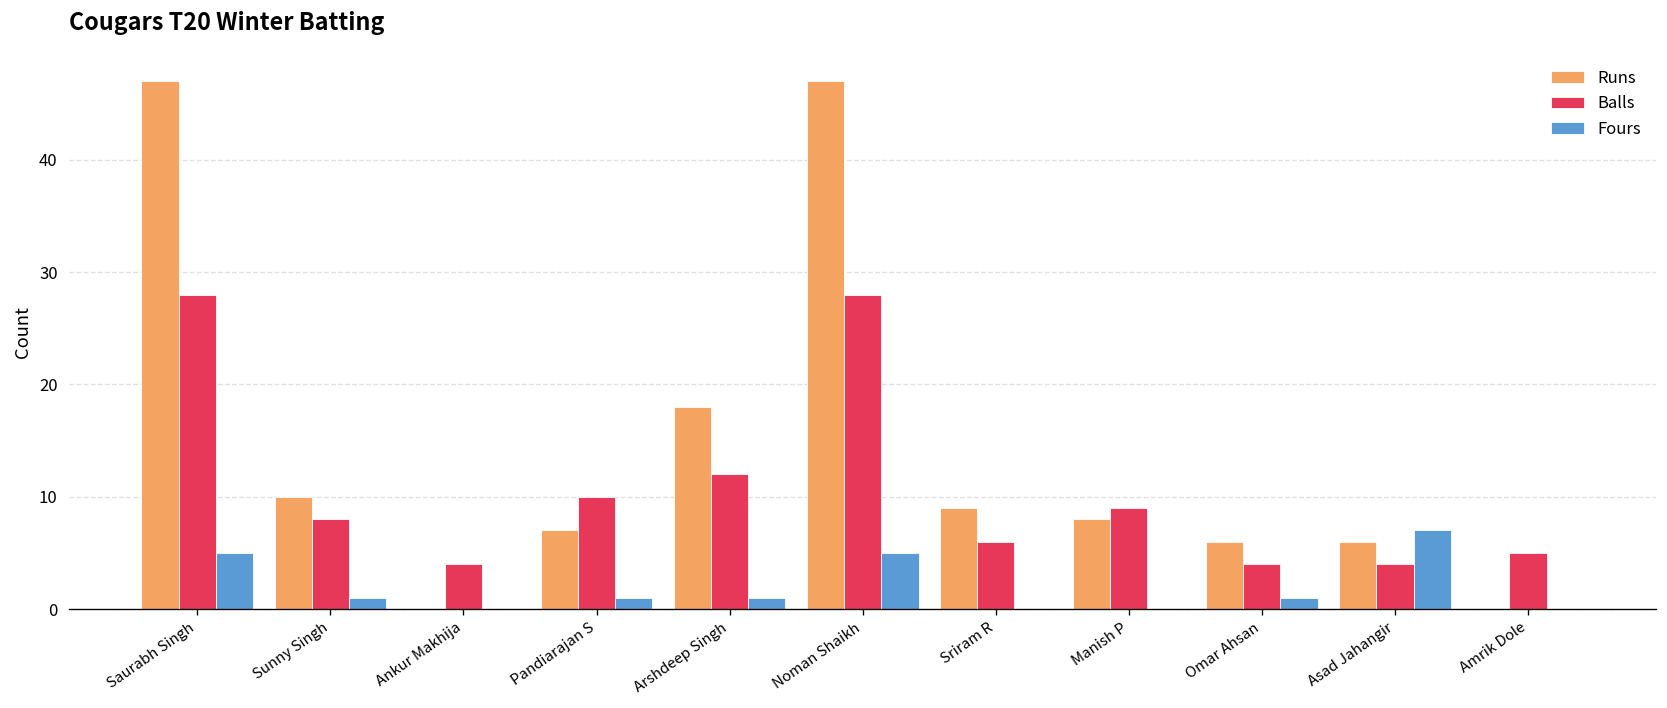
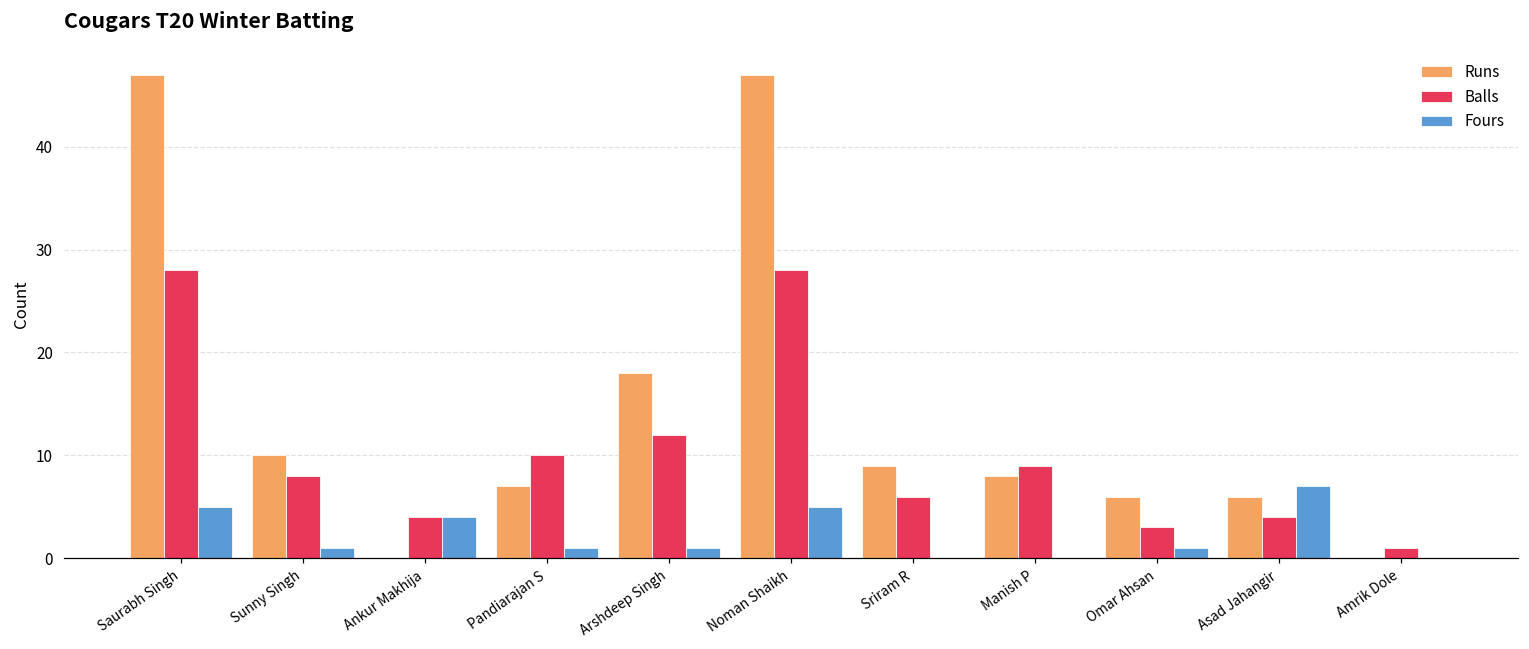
Fours, Ankur Makhija: 0 -> 4
Balls, Omar Ahsan: 4 -> 3
Balls, Amrik Dole: 5 -> 1
